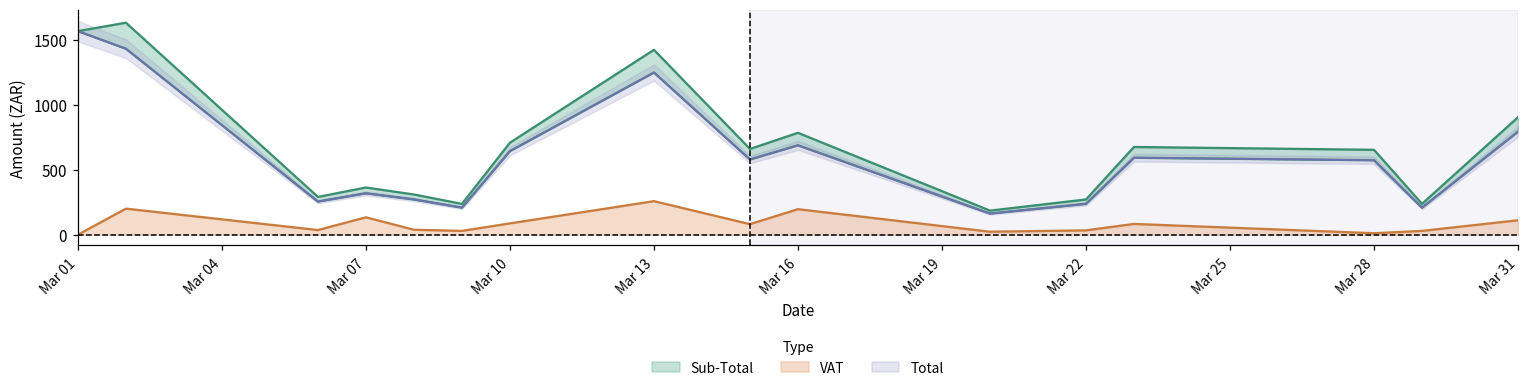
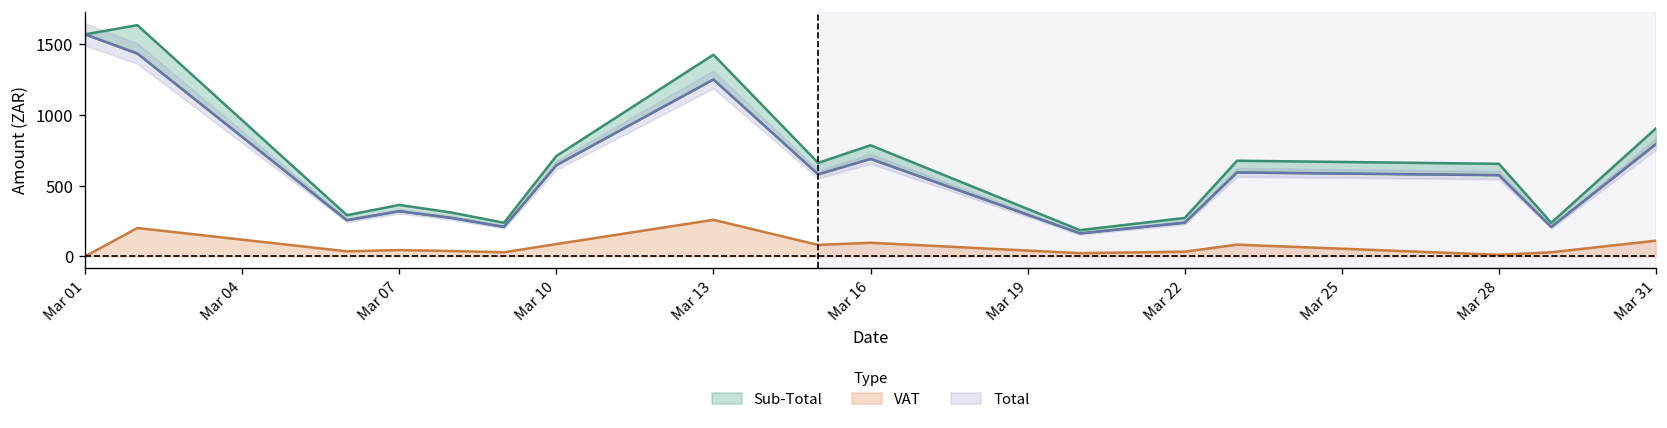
VAT, Mar 07: 130 -> 40
VAT, Mar 16: 200 -> 100
